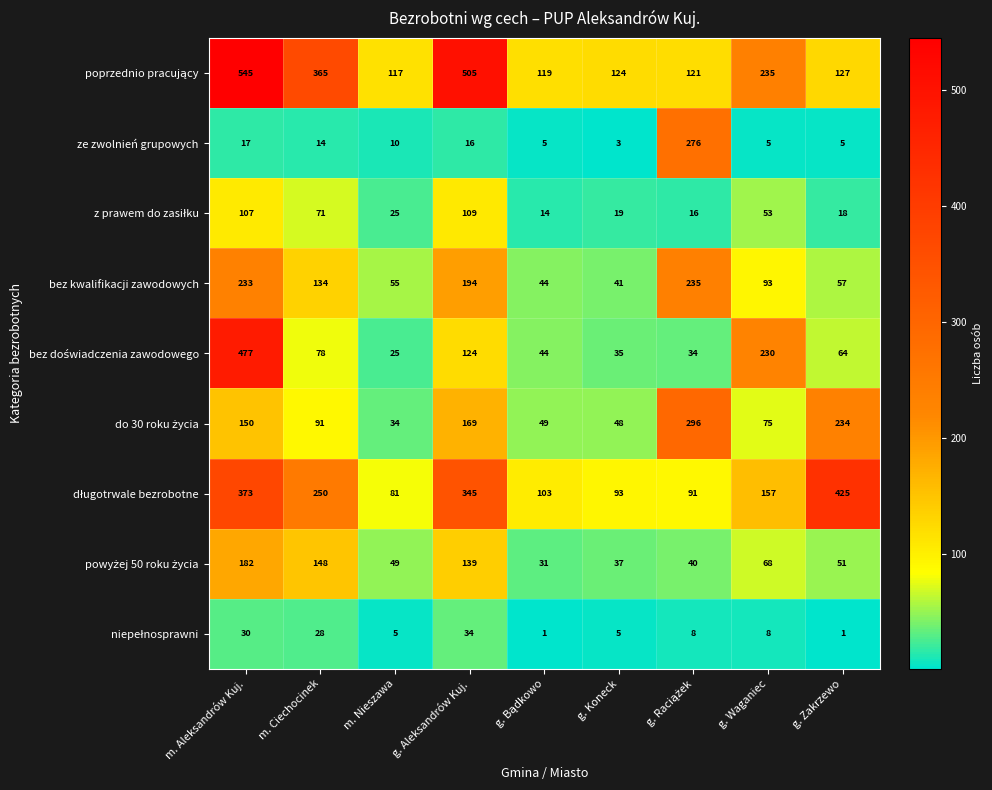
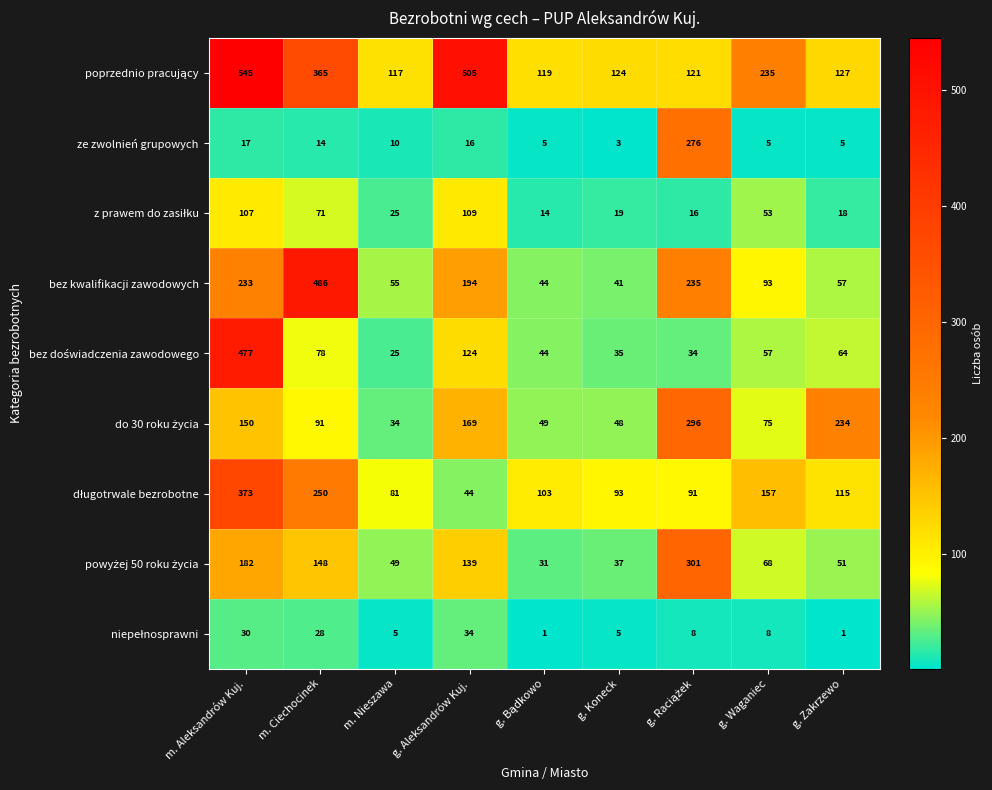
bez kwalifikacji zawodowych, m. Ciechocinek: 134 -> 486
bez doświadczenia zawodowego, g. Waganiec: 230 -> 57
długotrwale bezrobotne, g. Aleksandrów Kuj.: 345 -> 44
długotrwale bezrobotne, g. Zakrzewo: 425 -> 115
powyżej 50 roku życia, g. Raciążek: 40 -> 301
